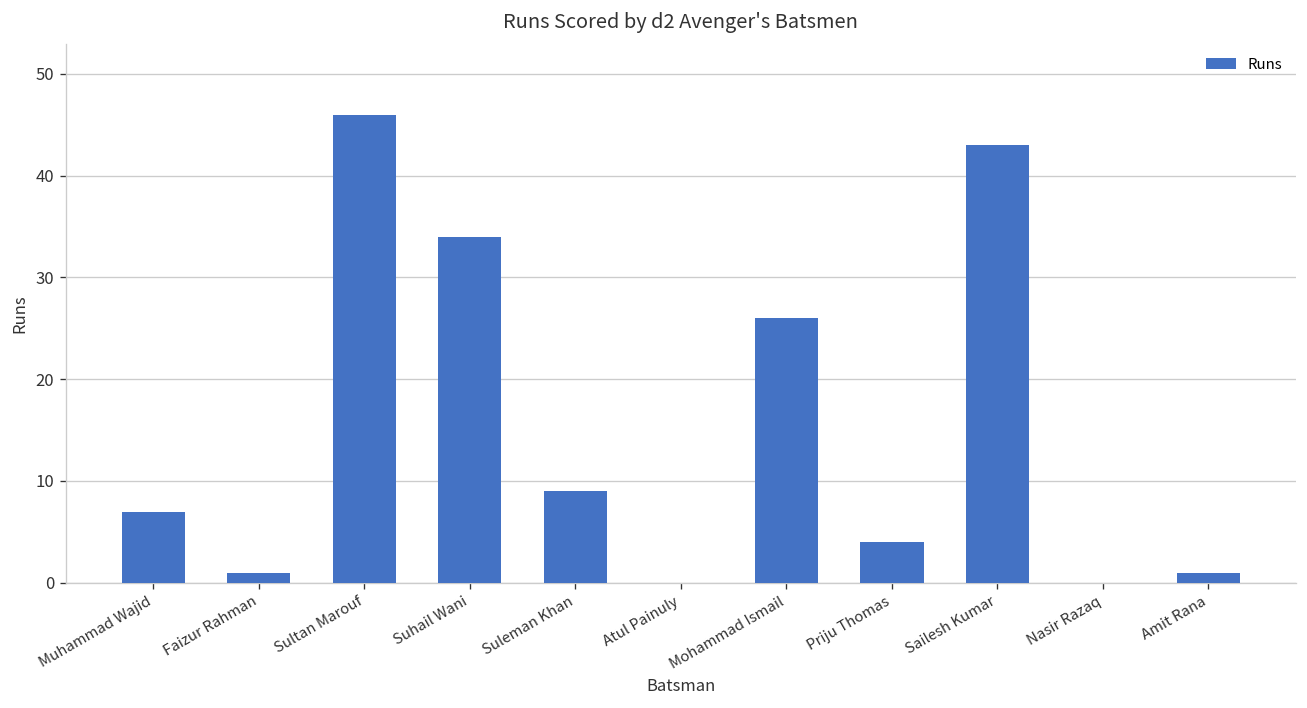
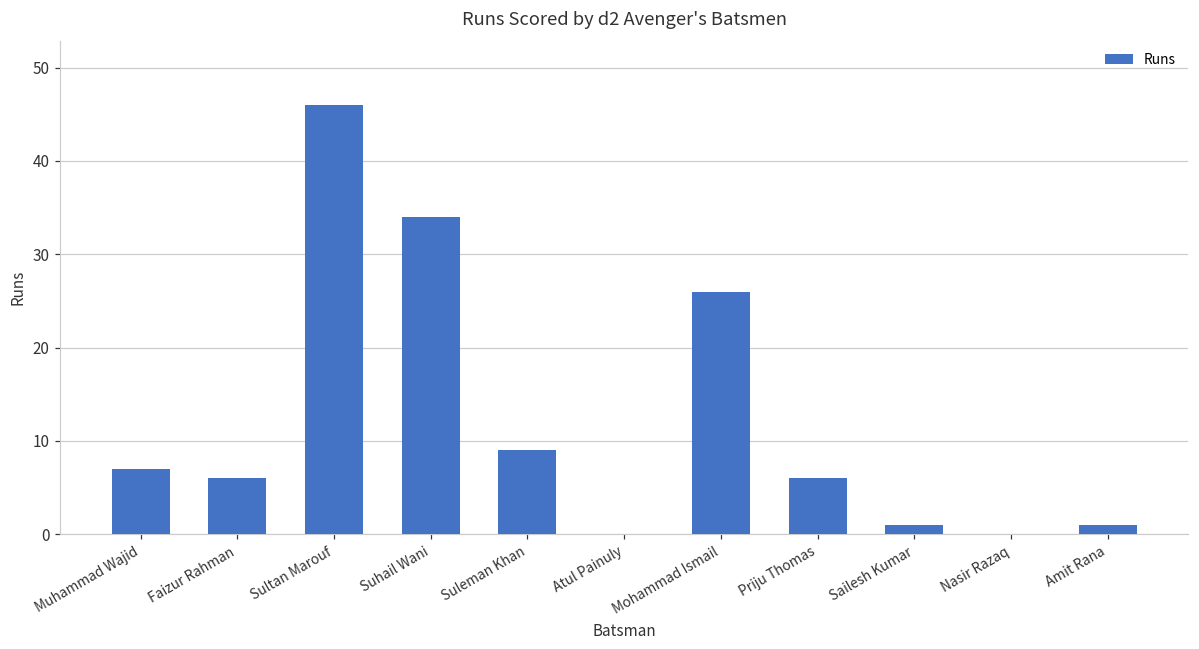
Faizur Rahman: 1 -> 6
Priju Thomas: 4 -> 6
Sailesh Kumar: 43 -> 1
